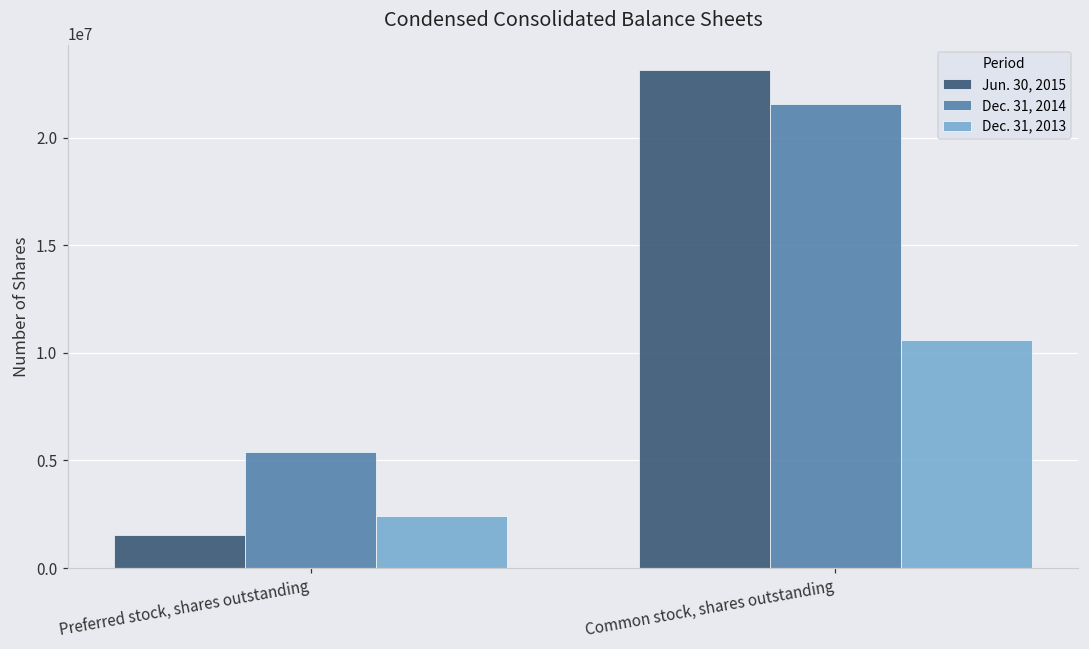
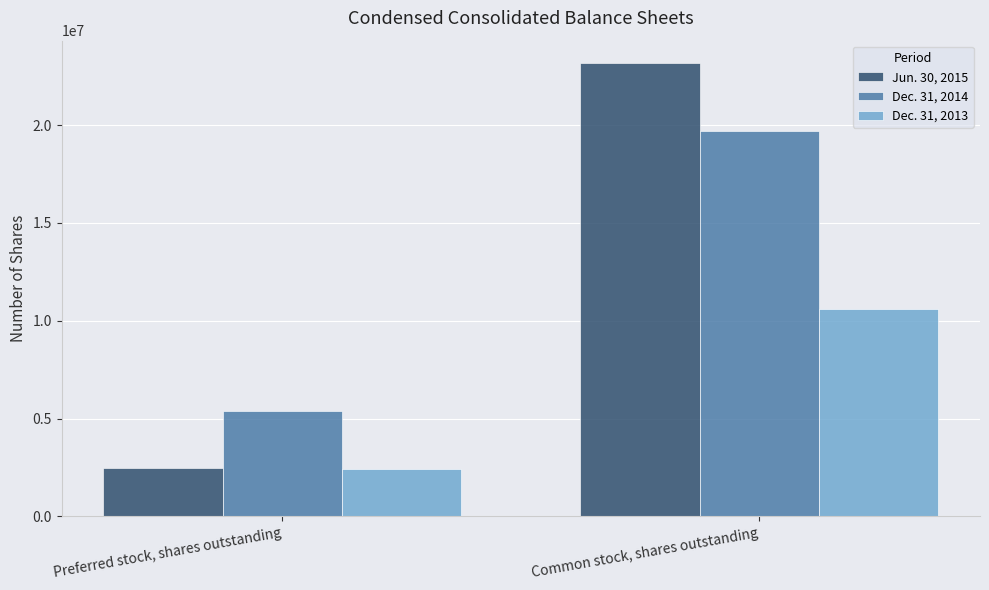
Jun. 30, 2015, Preferred stock, shares outstanding: 1500000 -> 2500000
Dec. 31, 2014, Common stock, shares outstanding: 21600000 -> 19700000
